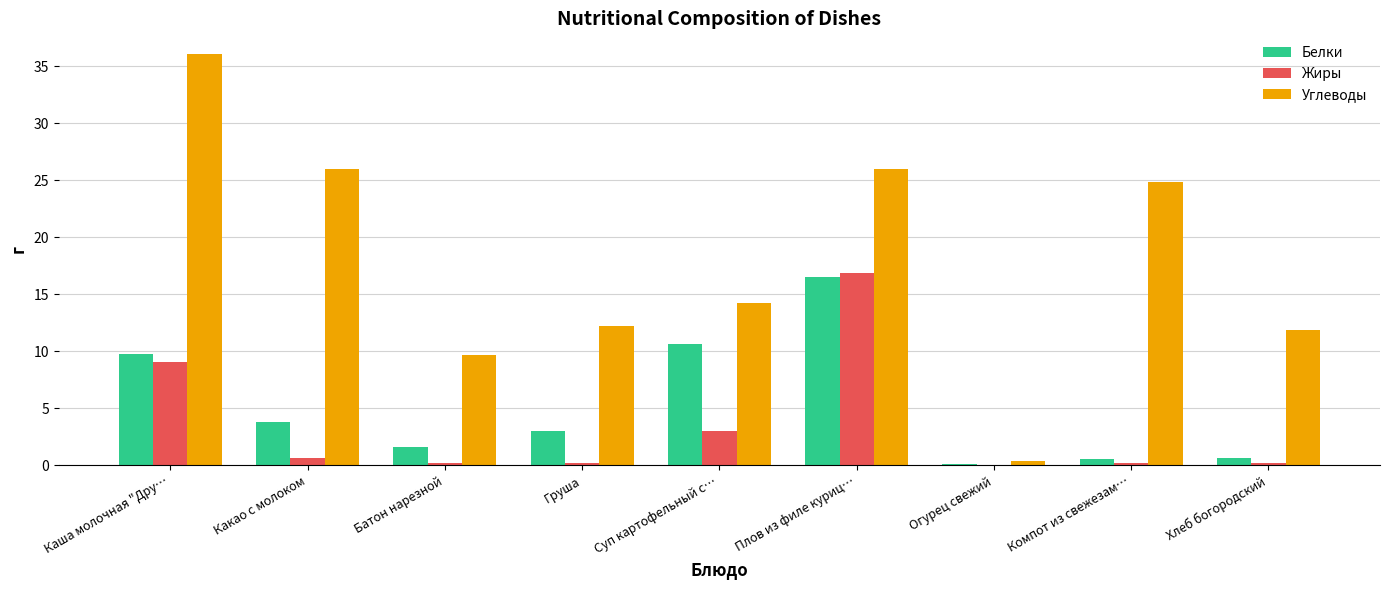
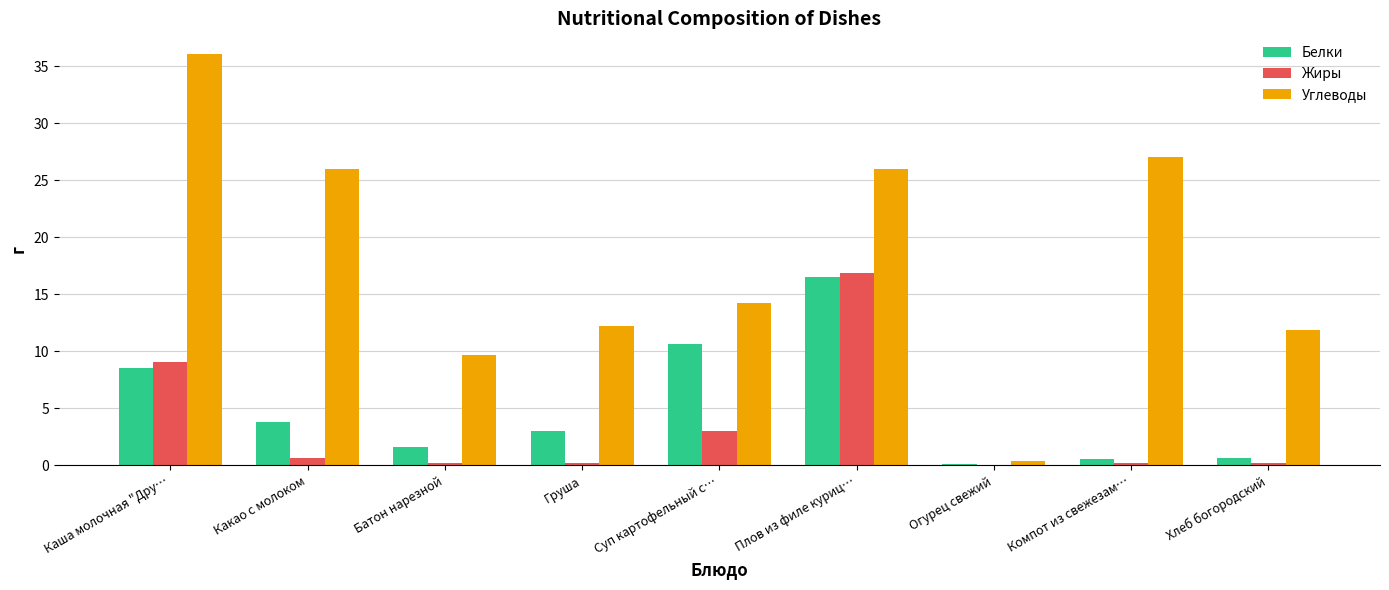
Белки, Каша молочная "Дру…: 9.8 -> 8.6
Углеводы, Компот из свежезам…: 24.8 -> 27.0
